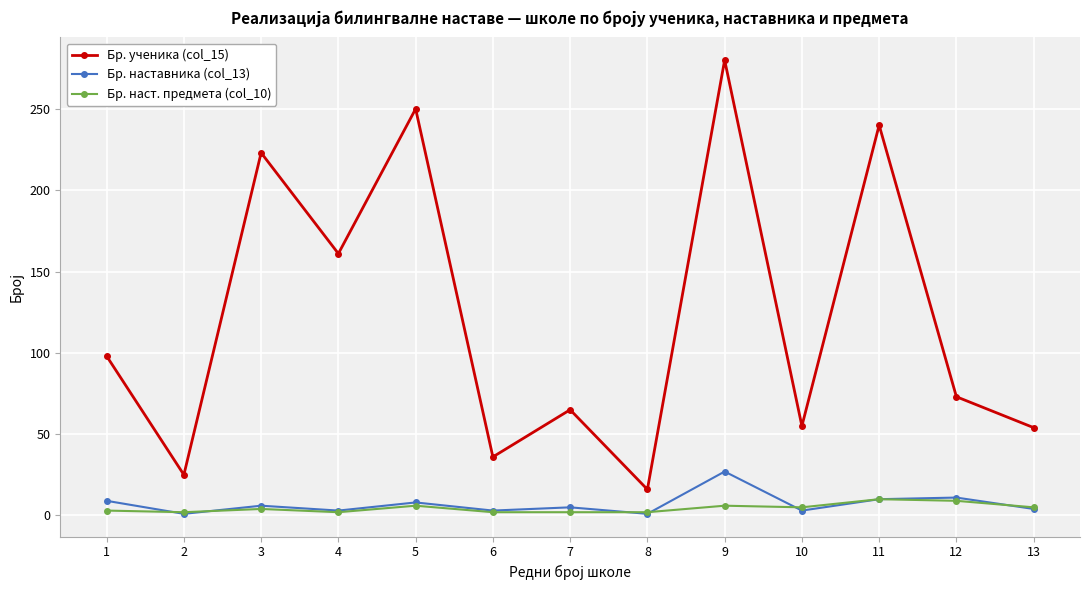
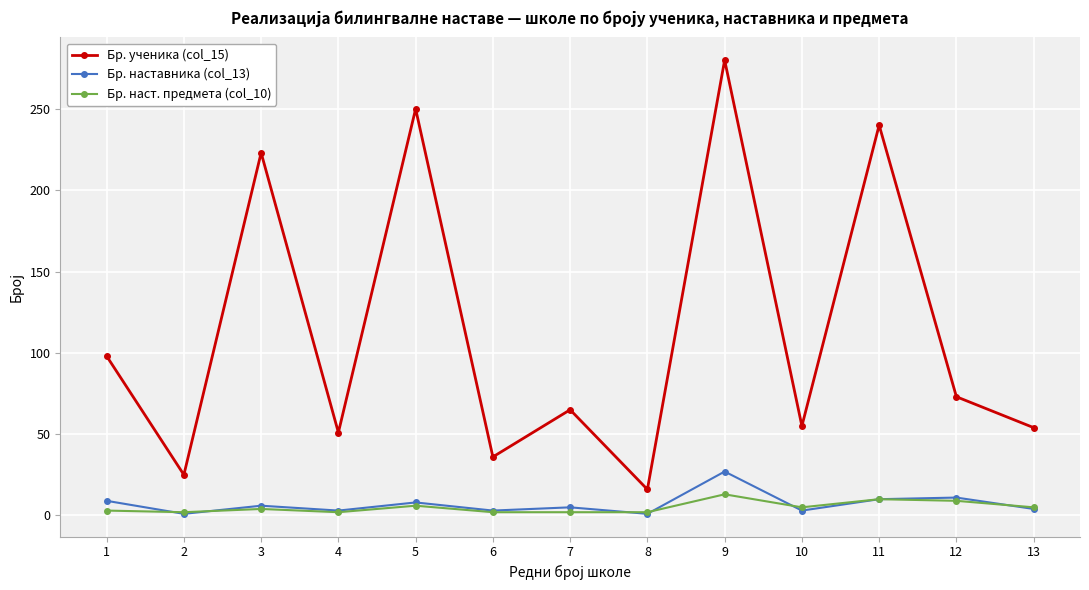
Бр. ученика (col_15), 4: 161 -> 51
Бр. наст. предмета (col_10), 9: 6 -> 13
